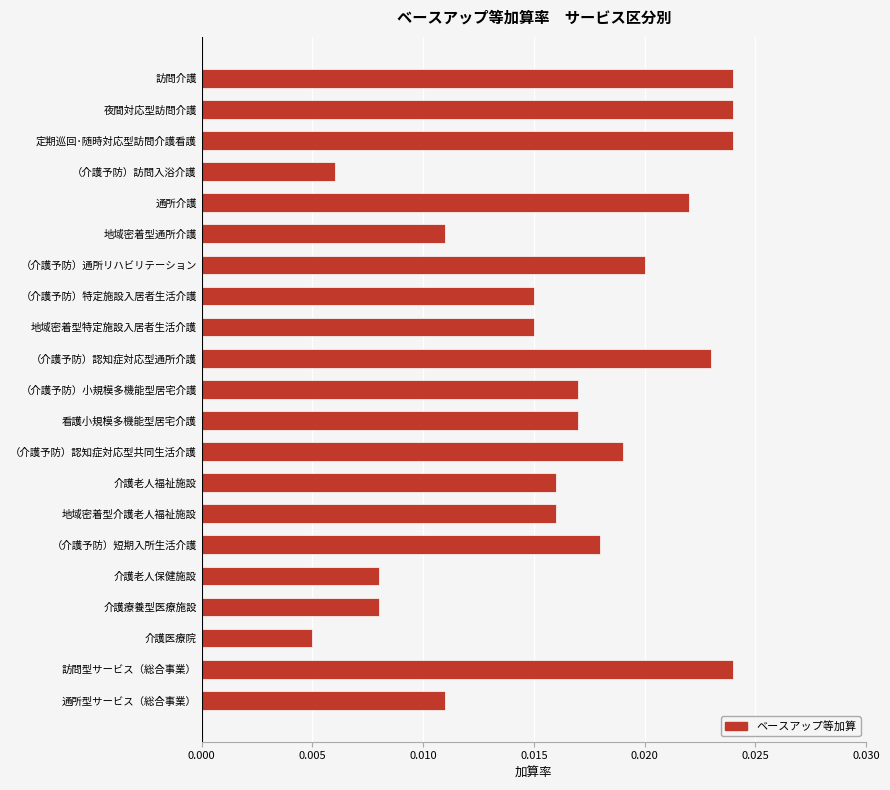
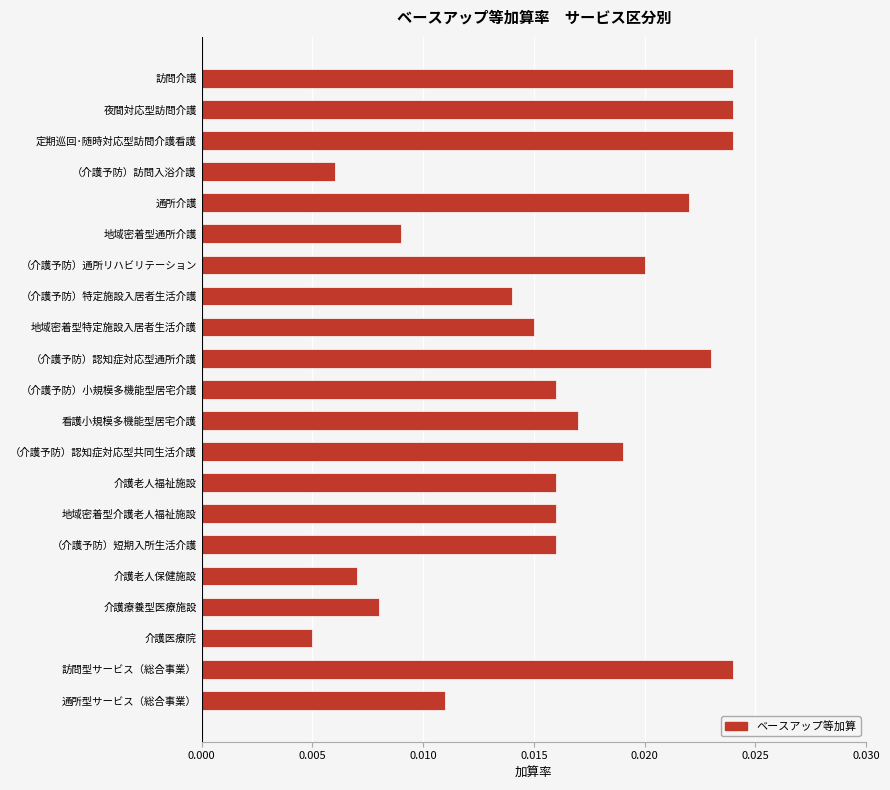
地域密着型通所介護: 0.011 -> 0.009
（介護予防）特定施設入居者生活介護: 0.015 -> 0.014
（介護予防）小規模多機能型居宅介護: 0.017 -> 0.016
（介護予防）短期入所生活介護: 0.018 -> 0.016
介護老人保健施設: 0.008 -> 0.007
